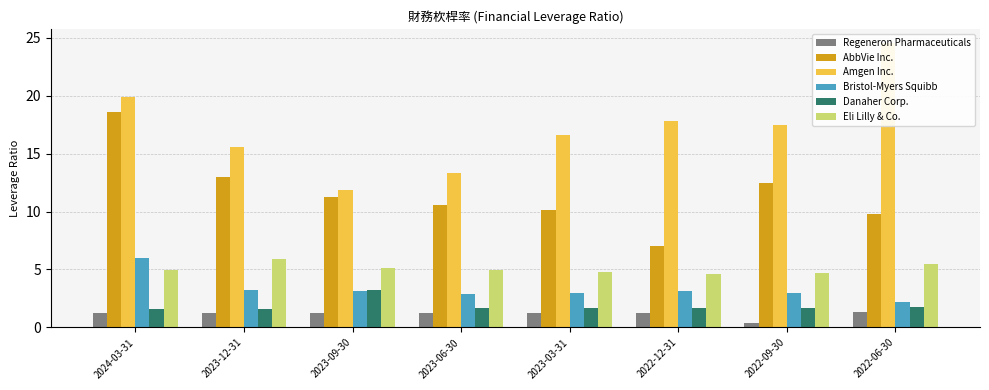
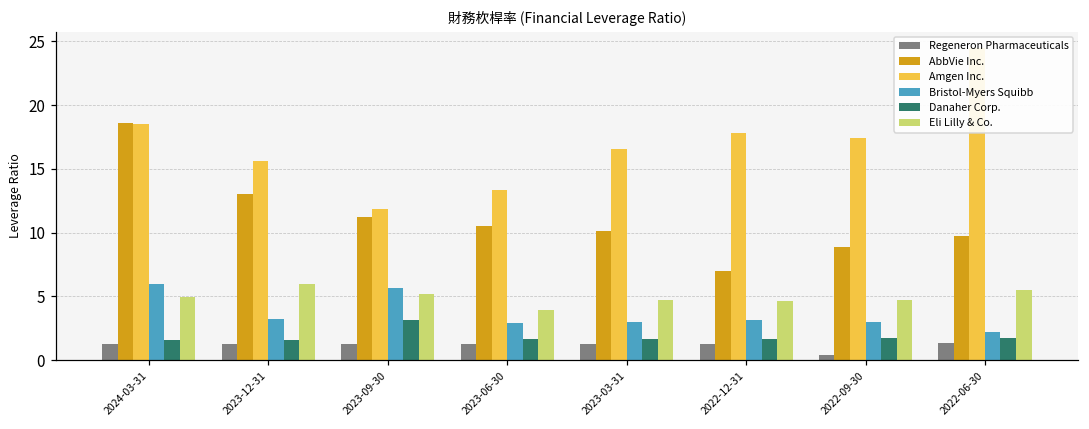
Amgen Inc., 2024-03-31: 19.9 -> 18.5
Bristol-Myers Squibb, 2023-09-30: 3.2 -> 5.7
Eli Lilly & Co., 2023-06-30: 5.0 -> 3.9
AbbVie Inc., 2022-09-30: 12.5 -> 8.8
